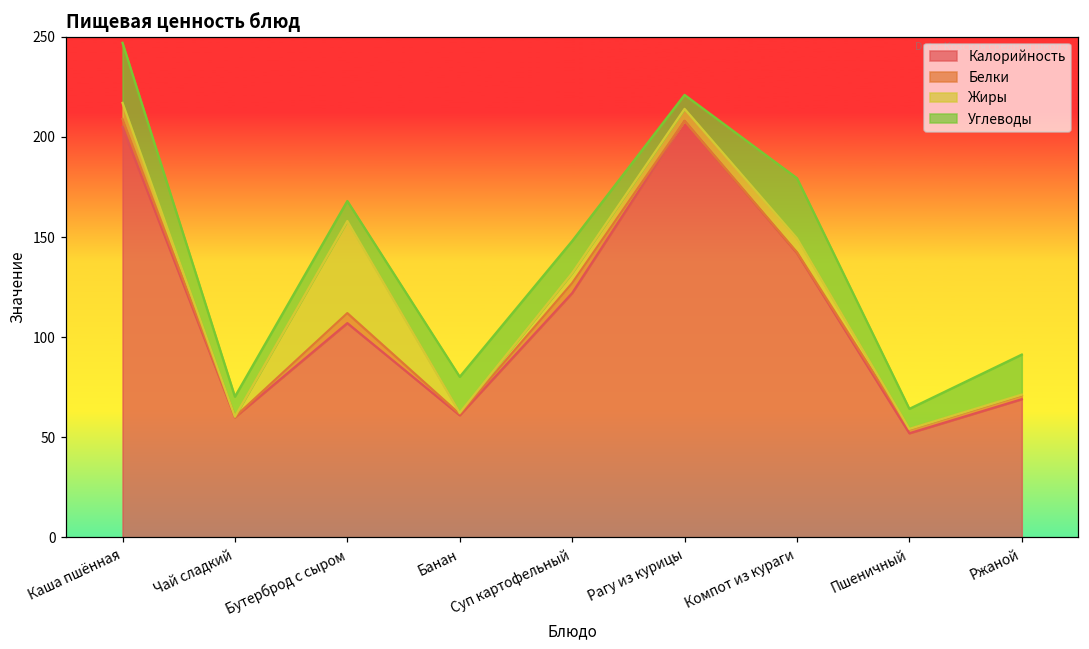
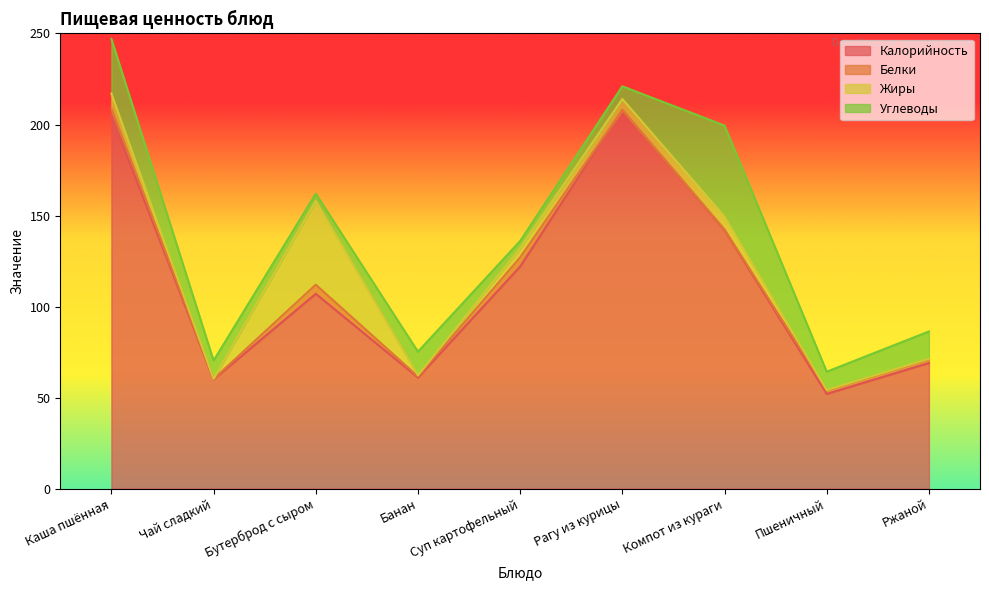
Углеводы, Бутерброд с сыром: 10 -> 4
Углеводы, Банан: 18 -> 13
Углеводы, Суп картофельный: 16 -> 4
Углеводы, Компот из кураги: 30 -> 50
Углеводы, Ржаной: 20 -> 15
